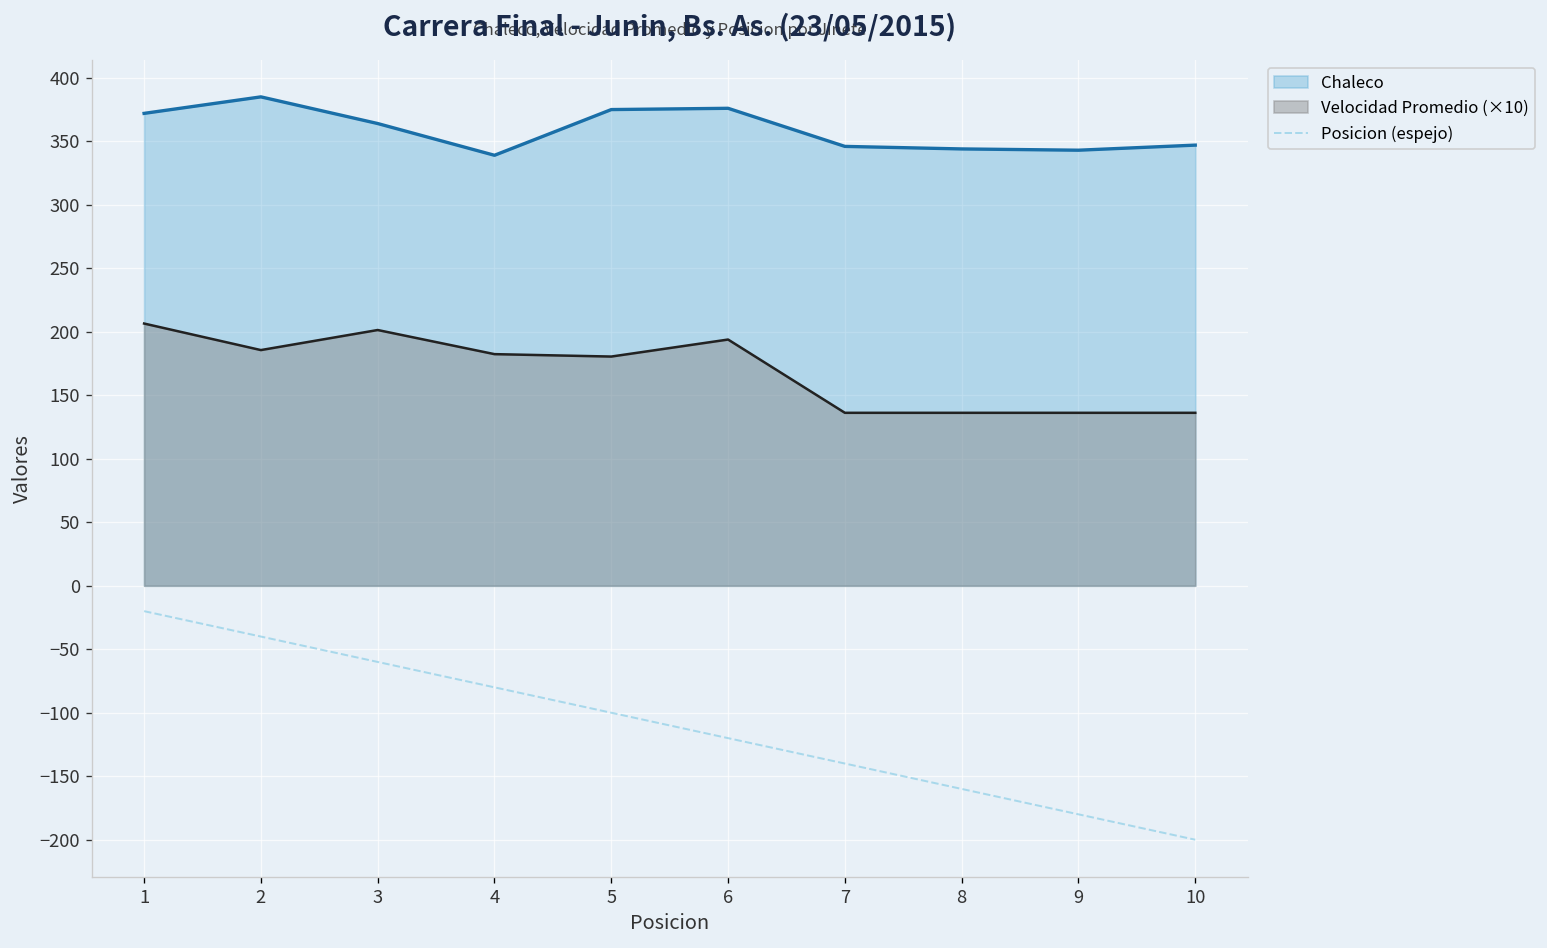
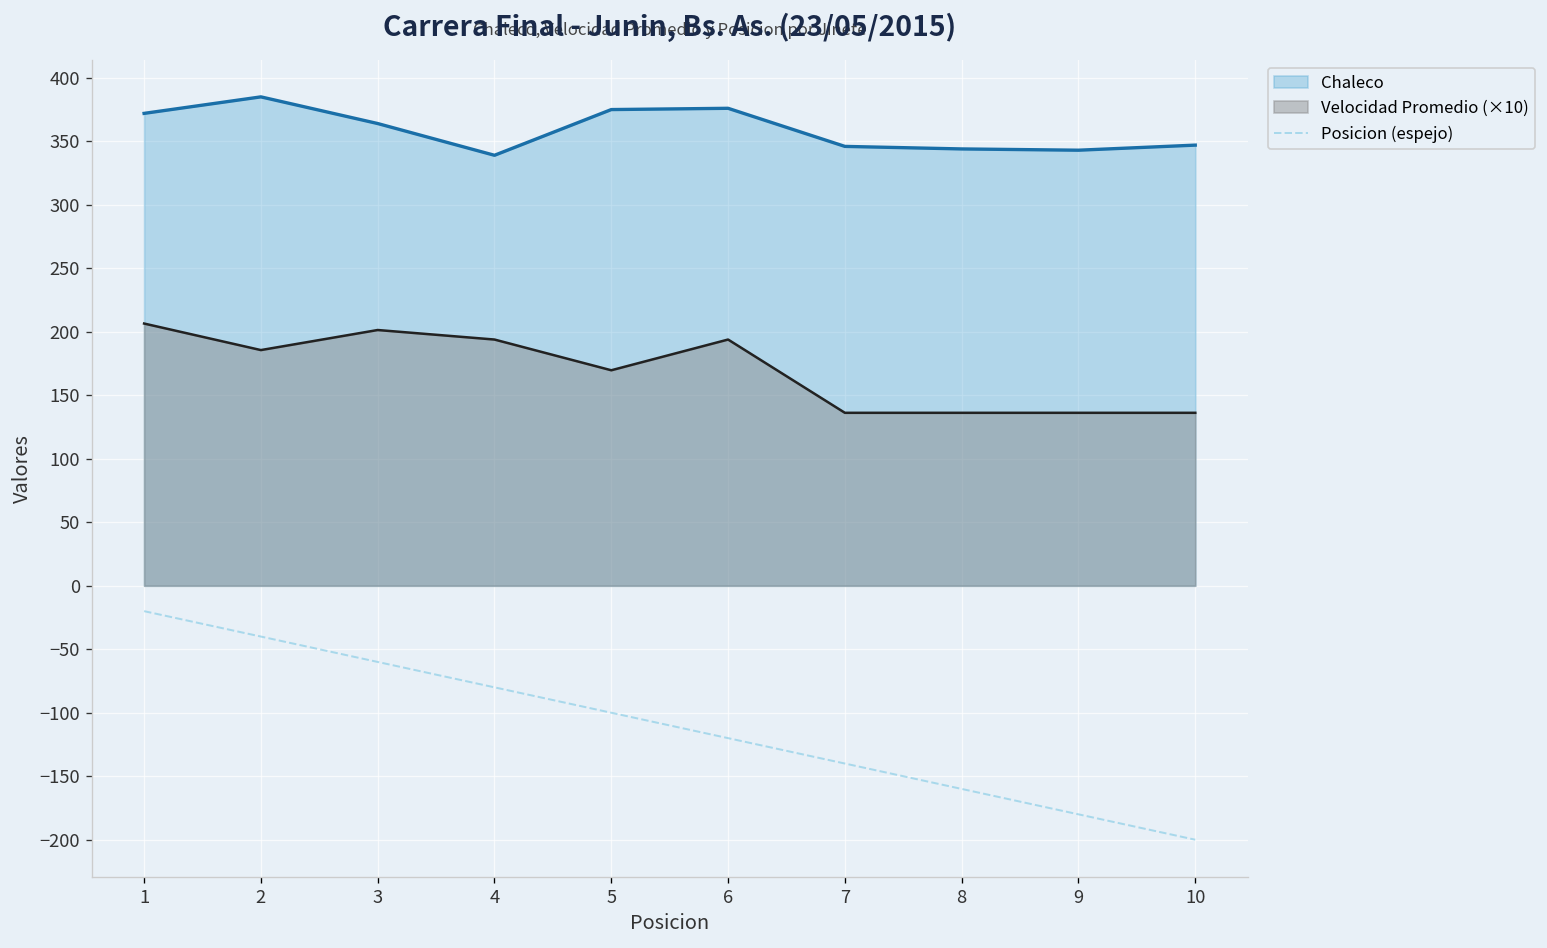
Velocidad Promedio (×10), 4: 182 -> 194
Velocidad Promedio (×10), 5: 181 -> 170
